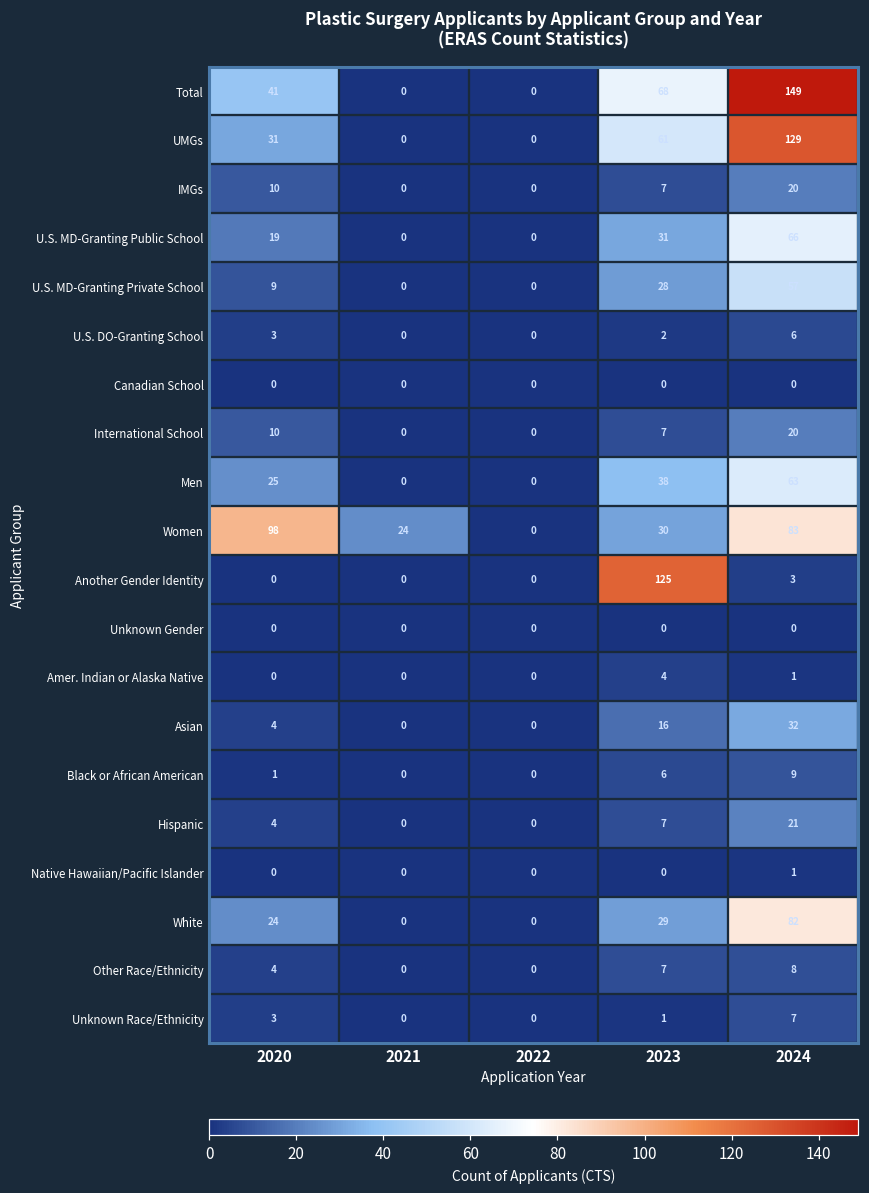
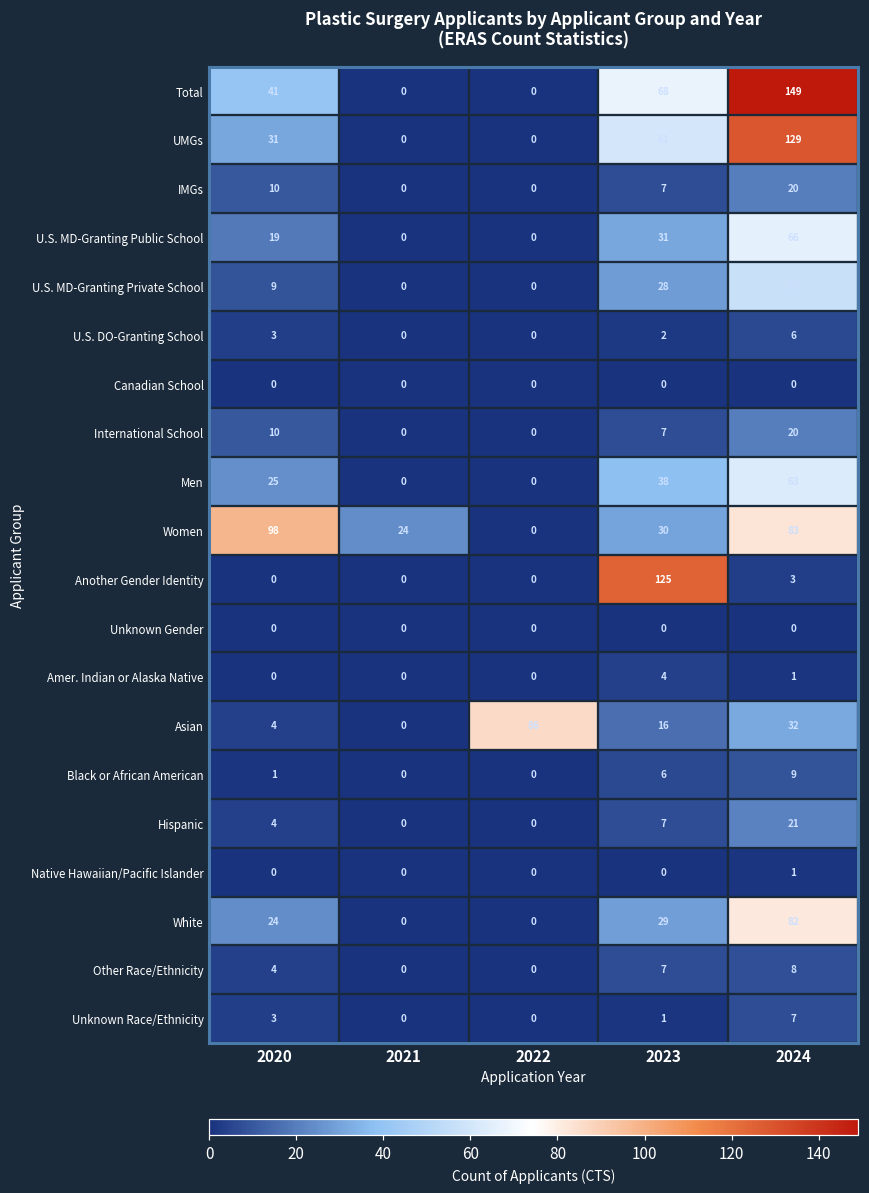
Asian, 2022: 0 -> 86
